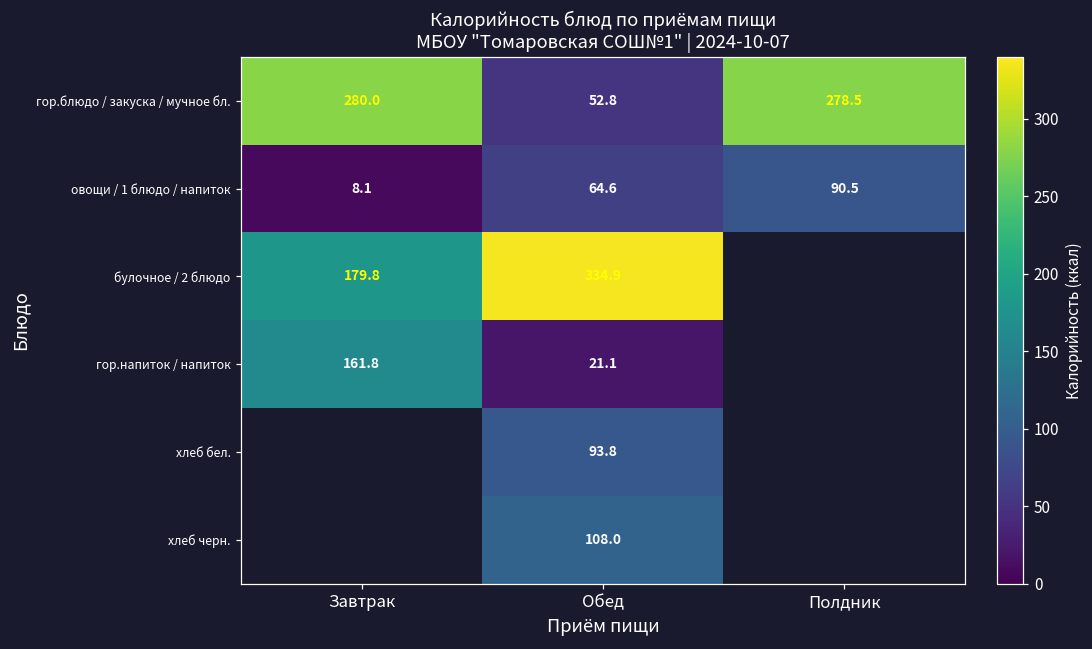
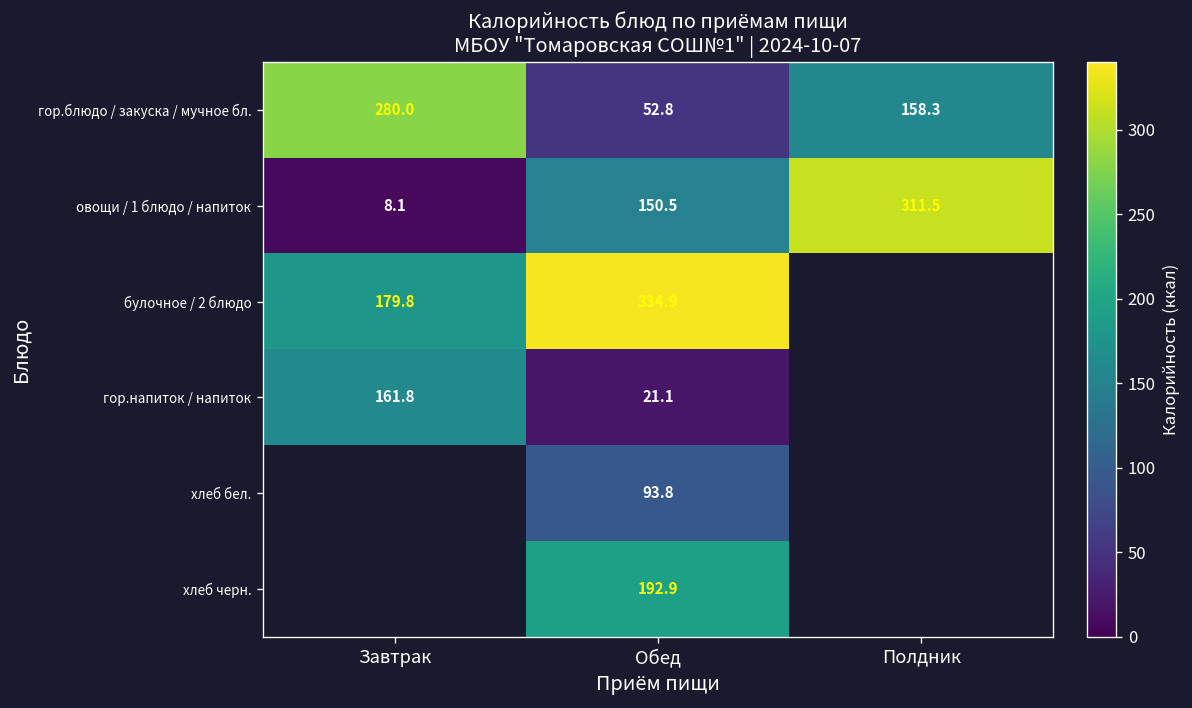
гор.блюдо / закуска / мучное бл., Полдник: 278.5 -> 158.3
овощи / 1 блюдо / напиток, Обед: 64.6 -> 150.5
овощи / 1 блюдо / напиток, Полдник: 90.5 -> 311.5
хлеб черн., Обед: 108.0 -> 192.9
